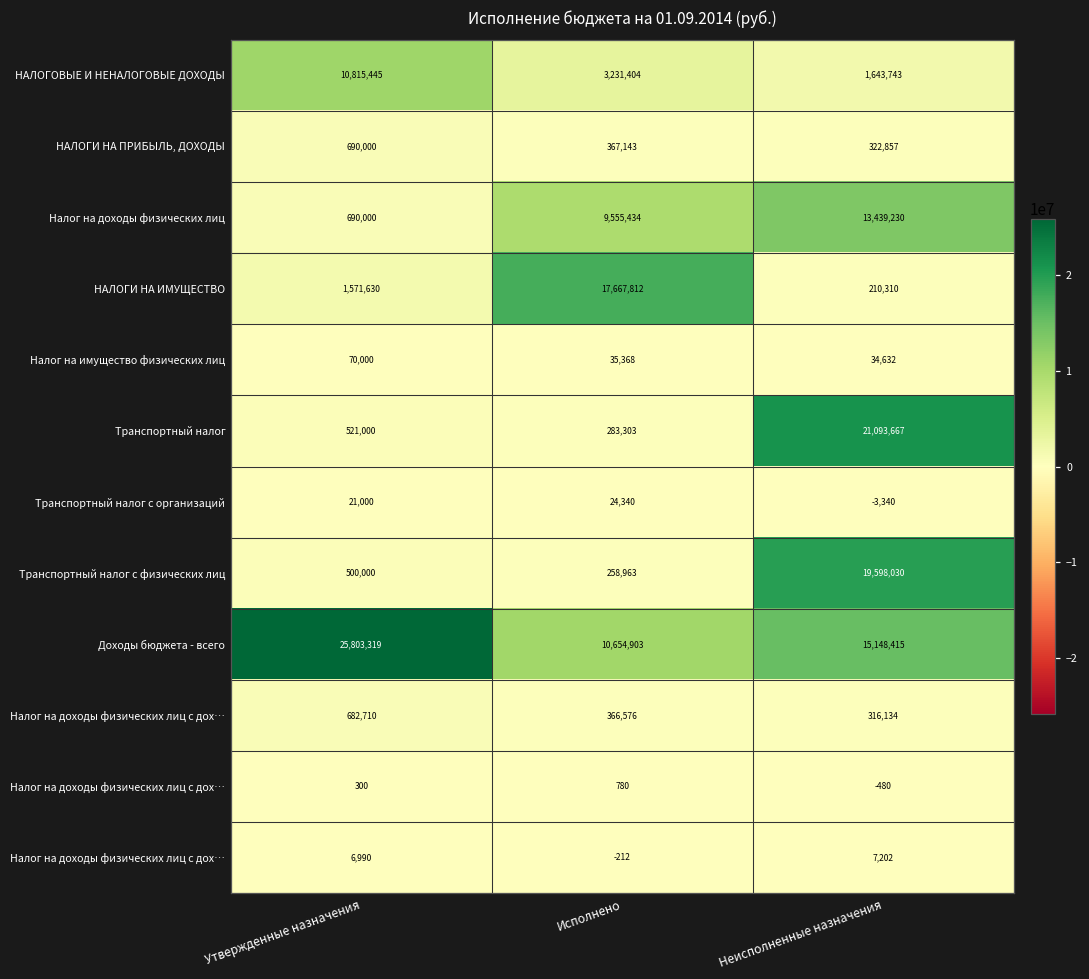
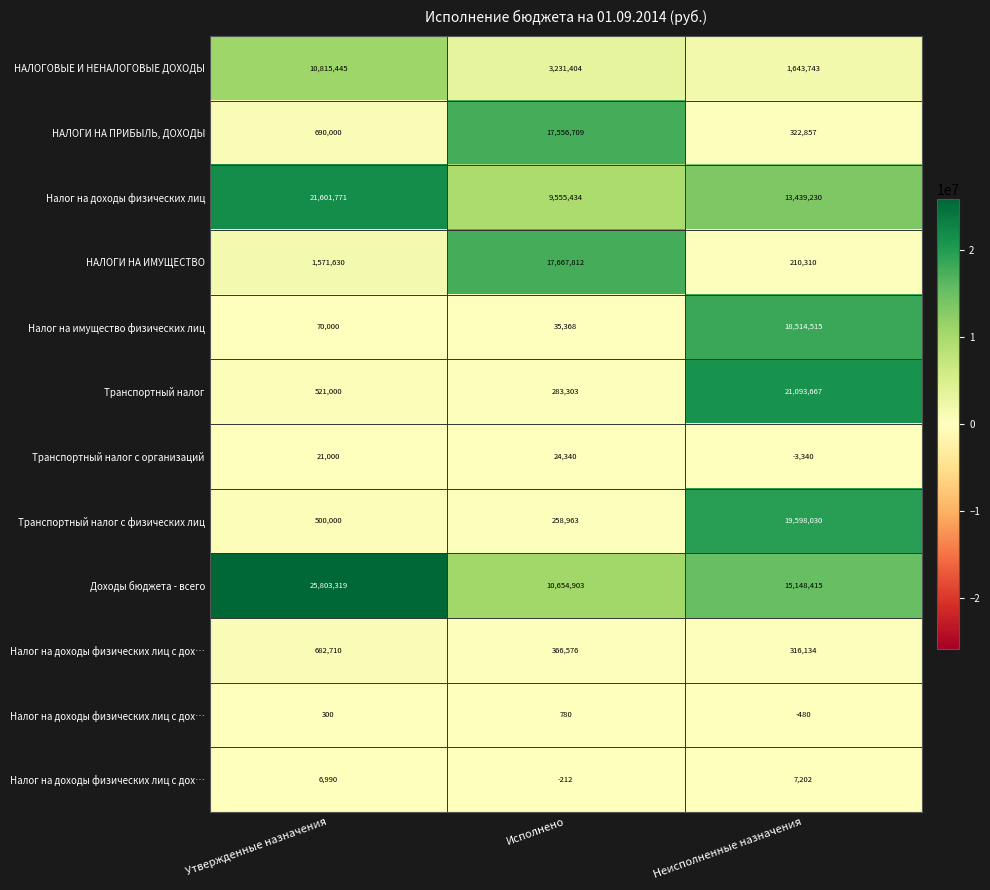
НАЛОГИ НА ПРИБЫЛЬ, ДОХОДЫ, Исполнено: 367,143 -> 17,556,709
Налог на доходы физических лиц, Утвержденные назначения: 690,000 -> 21,601,771
Налог на имущество физических лиц, Неисполненные назначения: 34,632 -> 18,514,515
